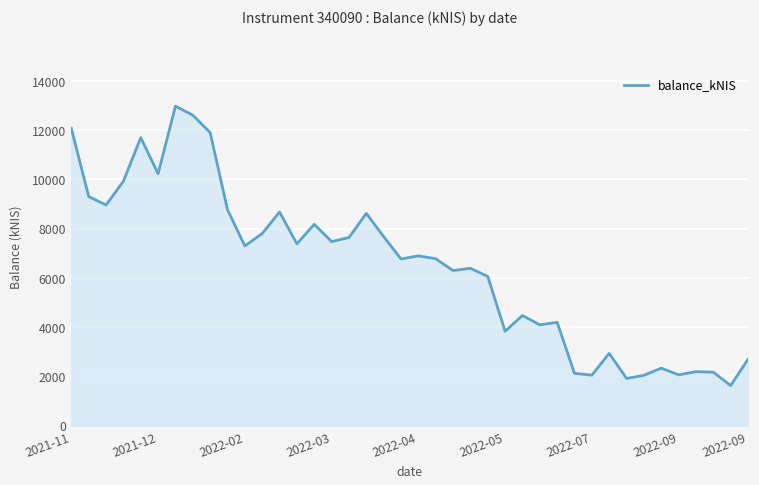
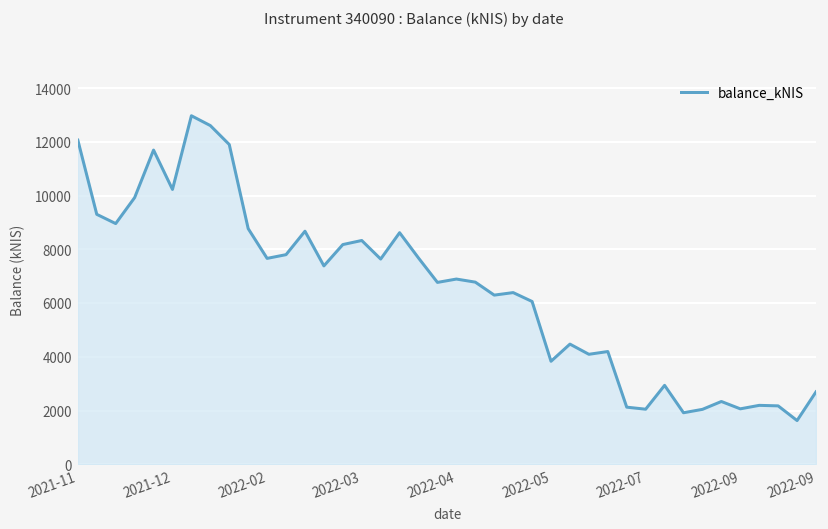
2022-02: 7300 -> 7700
2022-03: 7500 -> 8300
